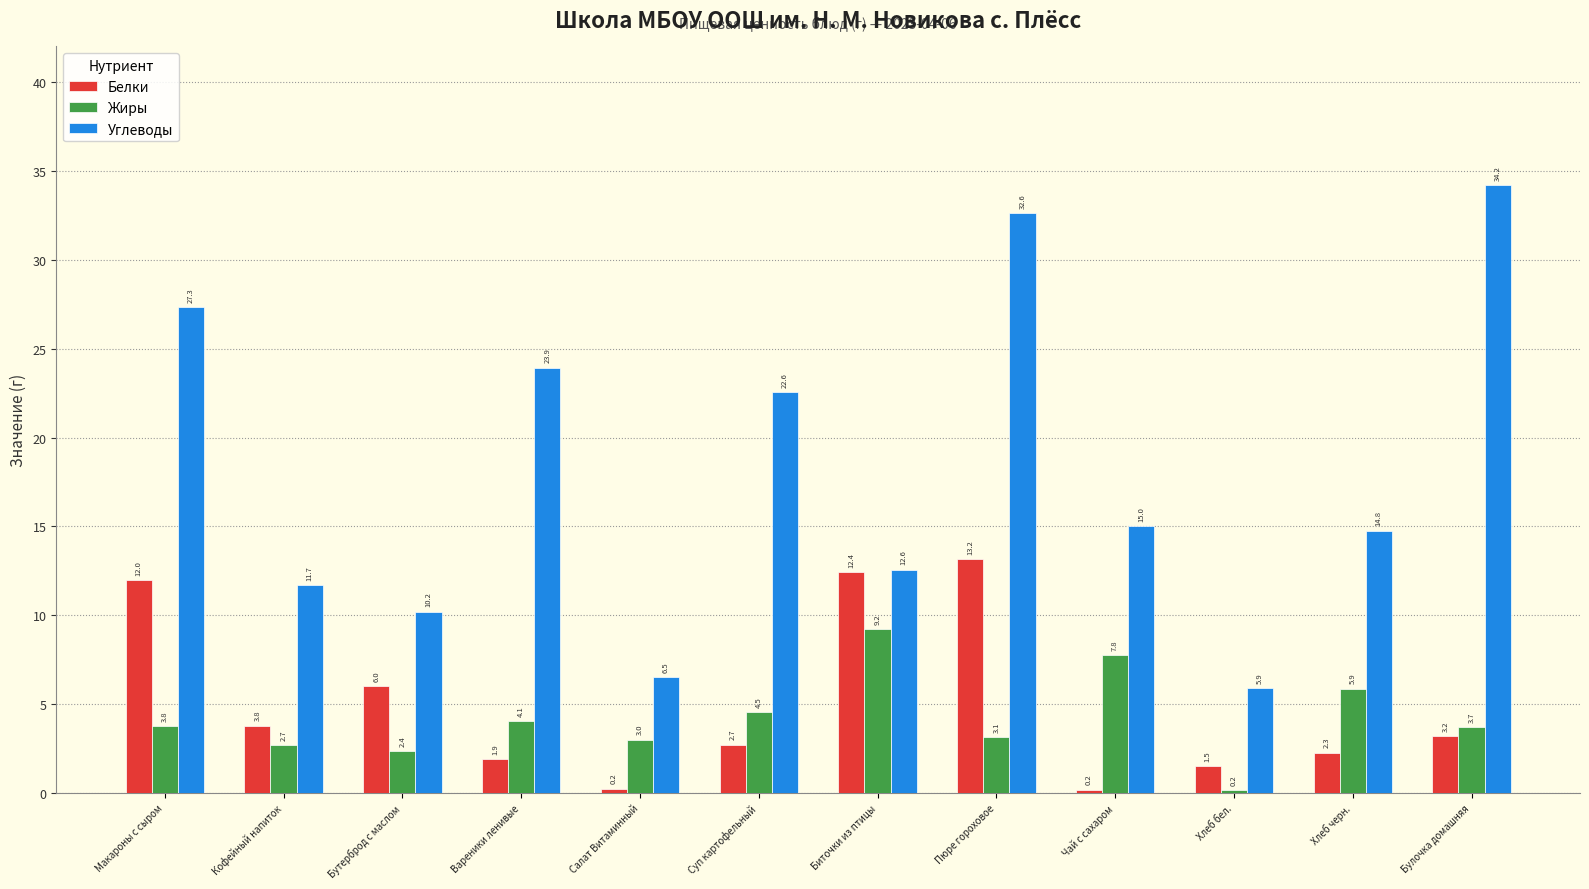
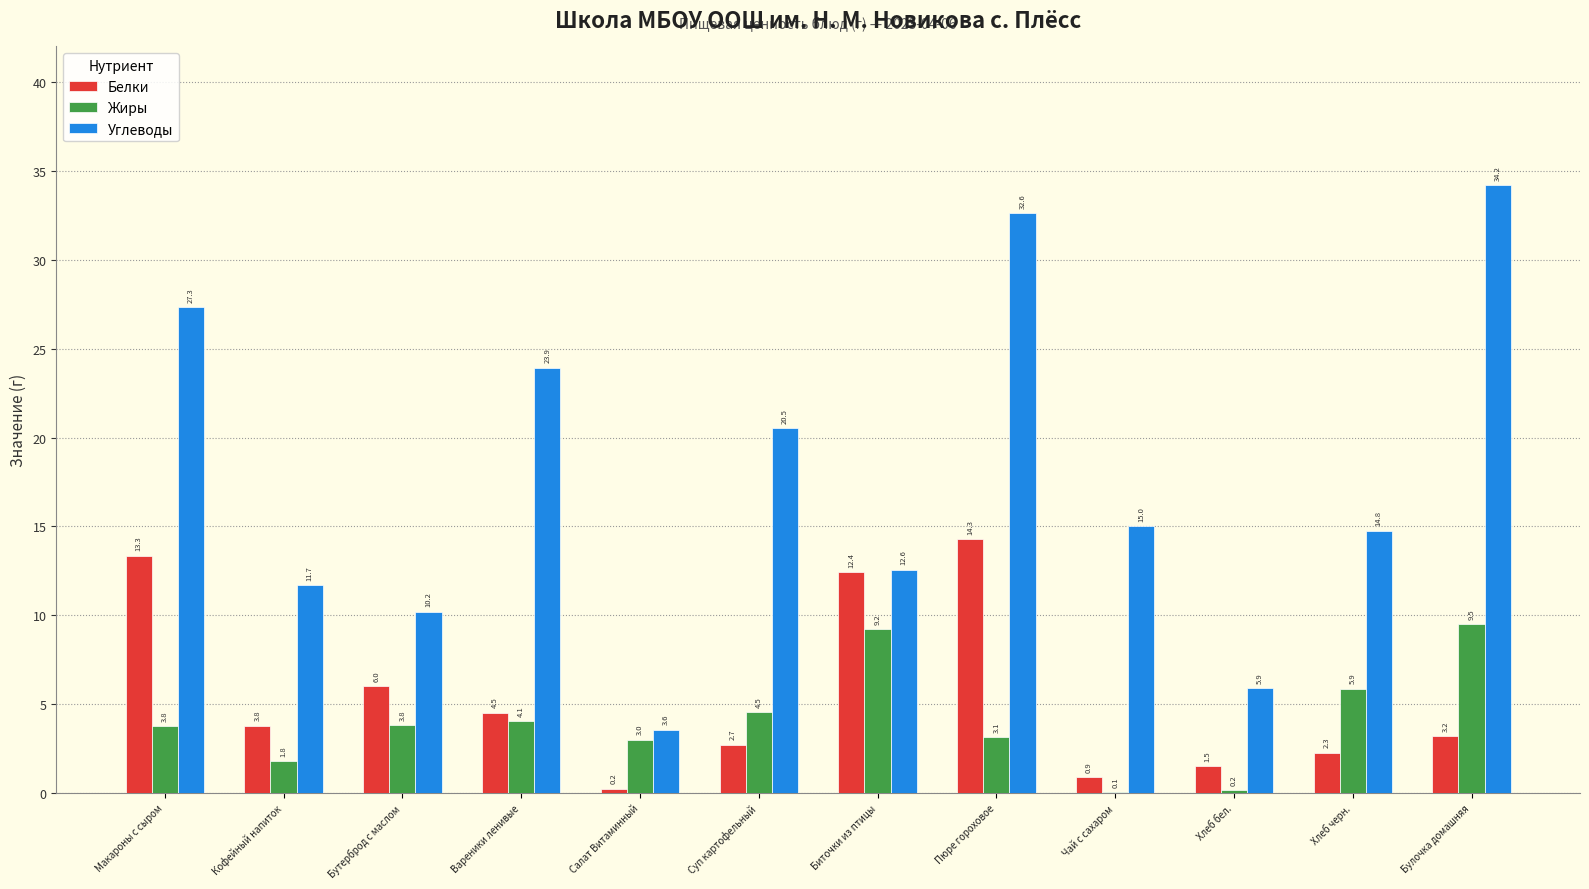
Белки, Макароны с сыром: 12.0 -> 13.3
Жиры, Кофейный напиток: 2.7 -> 1.8
Жиры, Бутерброд с маслом: 2.4 -> 3.8
Белки, Вареники ленивые: 1.9 -> 4.5
Углеводы, Салат Витаминный: 6.5 -> 3.6
Углеводы, Суп картофельный: 22.6 -> 20.5
Белки, Пюре гороховое: 13.2 -> 14.3
Белки, Чай с сахаром: 0.2 -> 0.9
Жиры, Чай с сахаром: 7.8 -> 0.1
Жиры, Булочка домашняя: 3.7 -> 9.5
